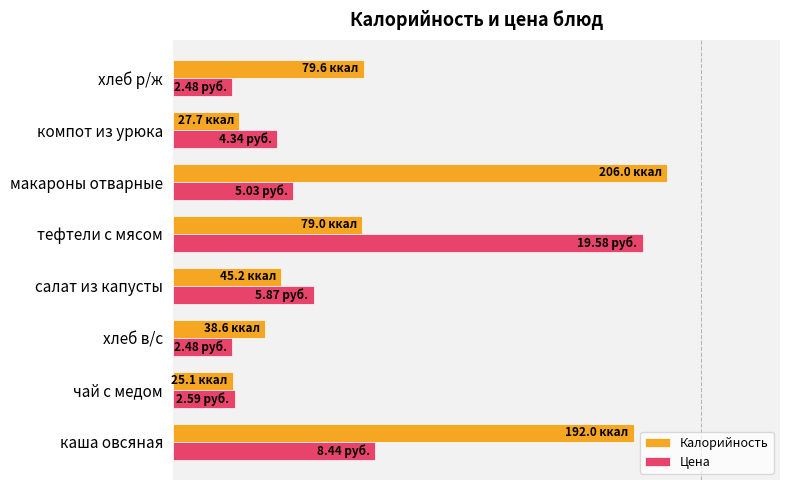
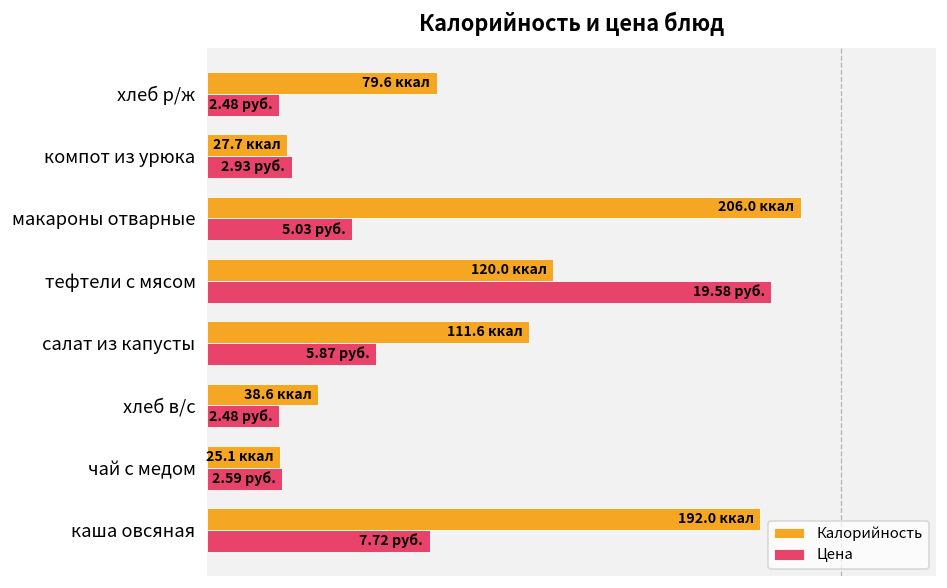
Цена, компот из урюка: 4.34 -> 2.93
Калорийность, тефтели с мясом: 79.0 -> 120.0
Калорийность, салат из капусты: 45.2 -> 111.6
Цена, каша овсяная: 8.44 -> 7.72
